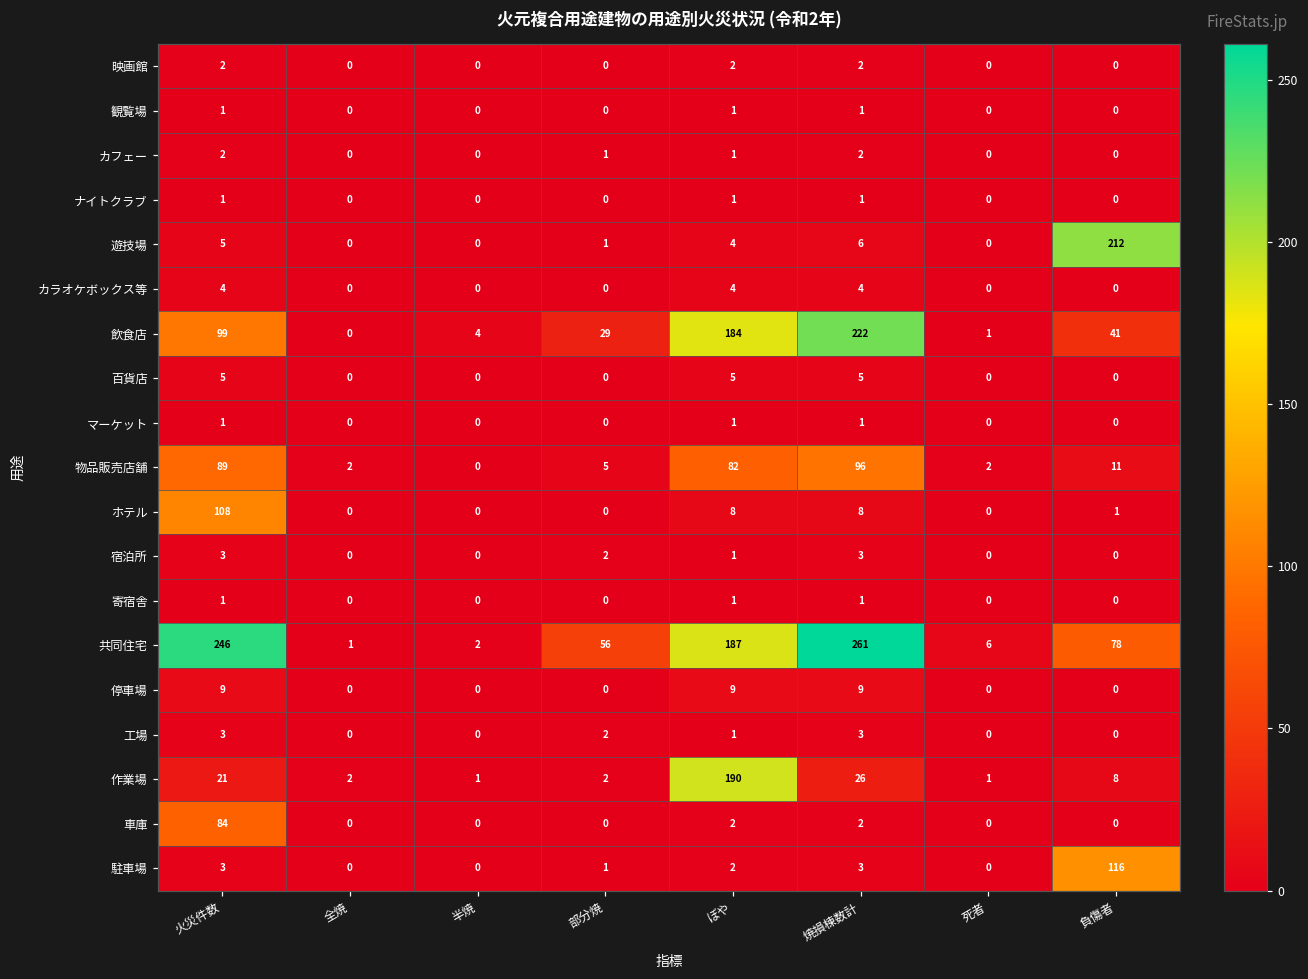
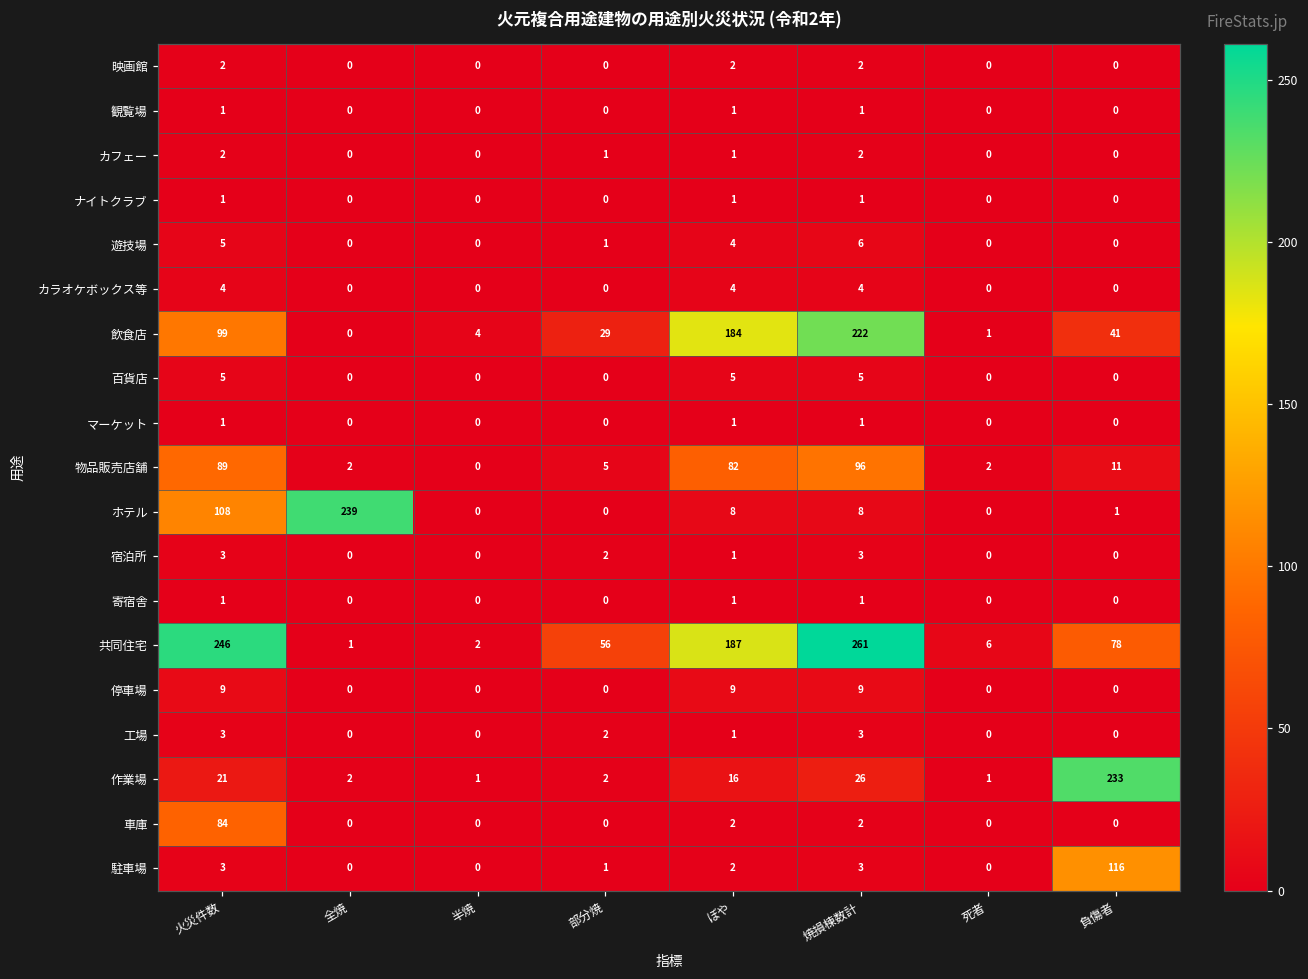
遊技場, 負傷者: 212 -> 0
ホテル, 全焼: 0 -> 239
作業場, ぼや: 190 -> 16
作業場, 負傷者: 8 -> 233
